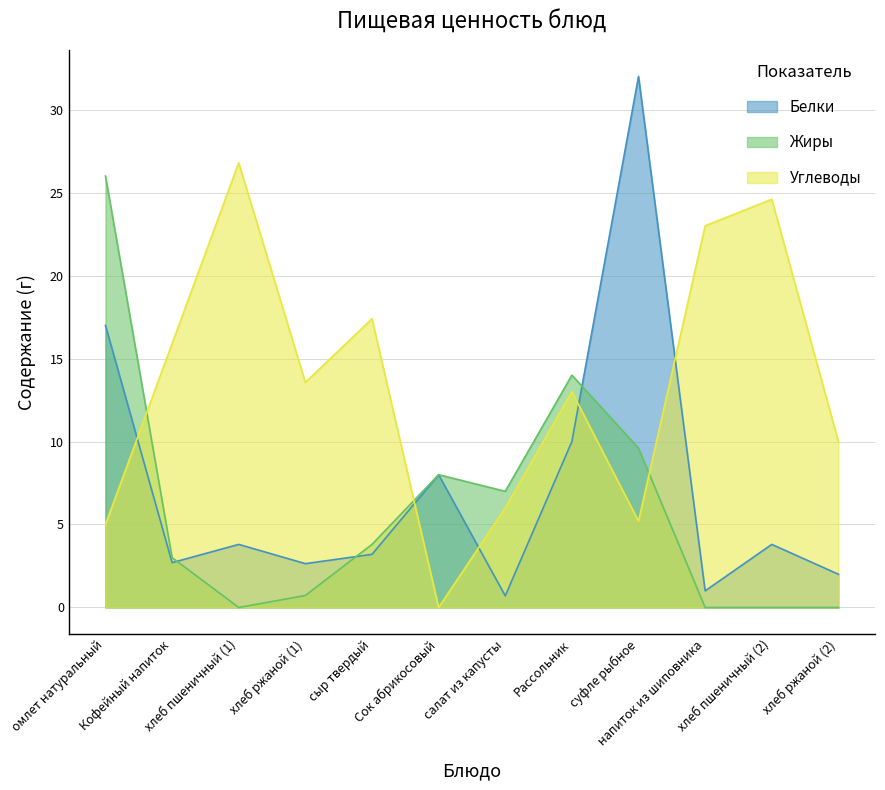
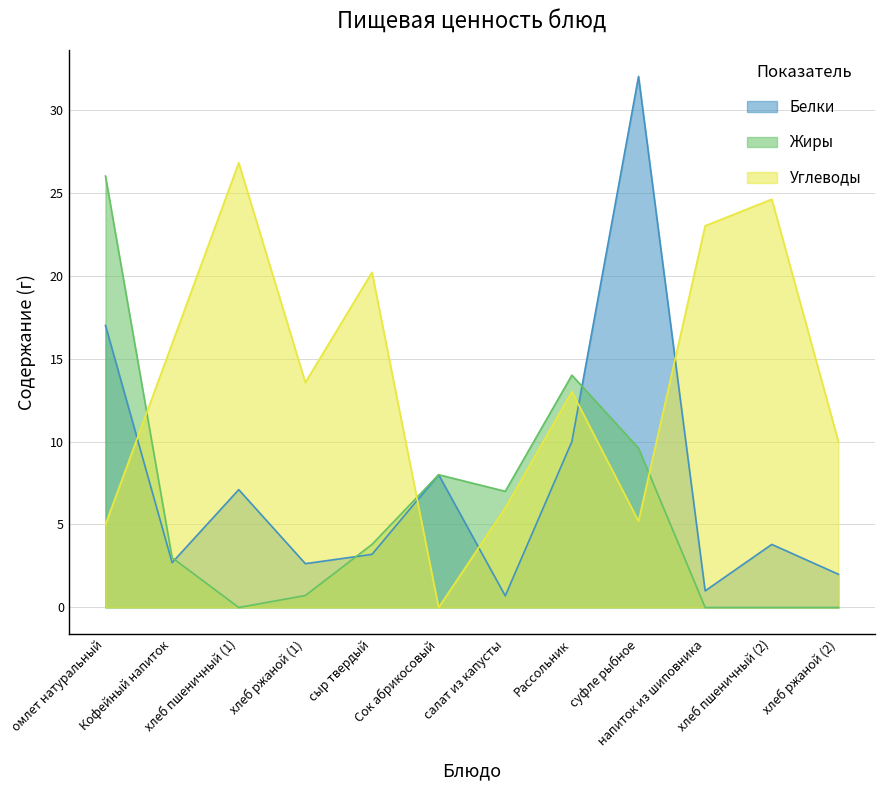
Белки, хлеб пшеничный (1): 3.8 -> 7.1
Углеводы, сыр твердый: 17.4 -> 20.2
